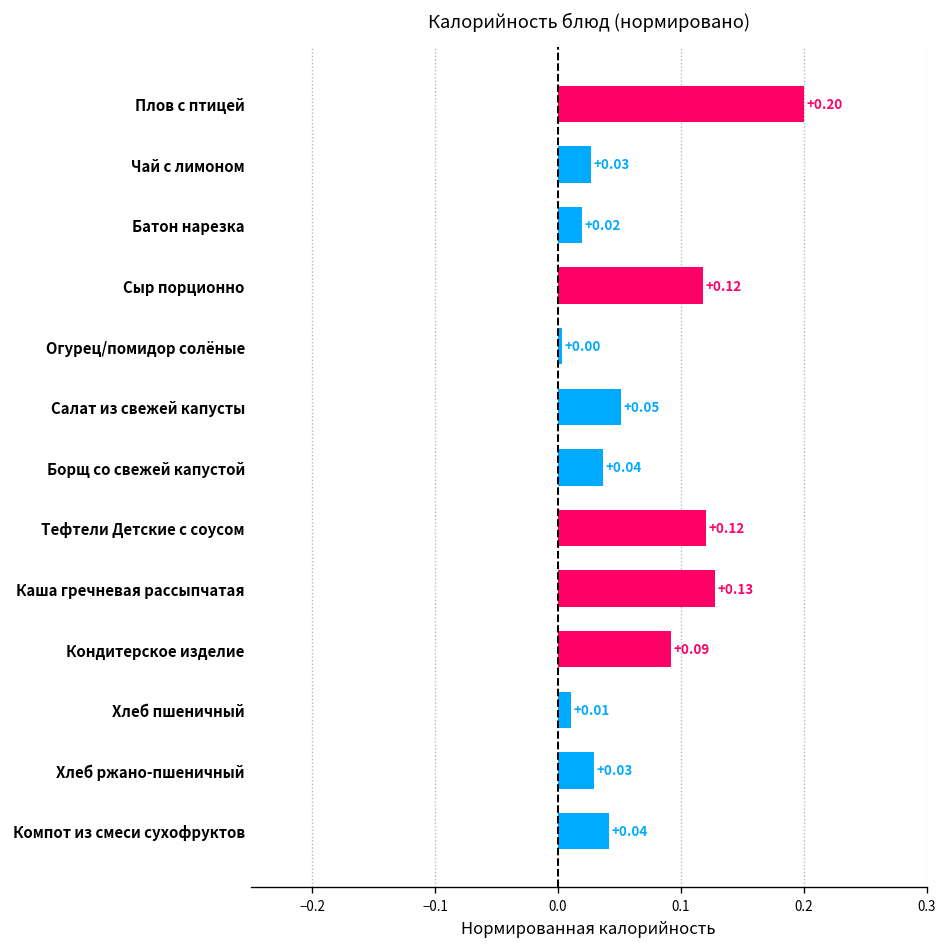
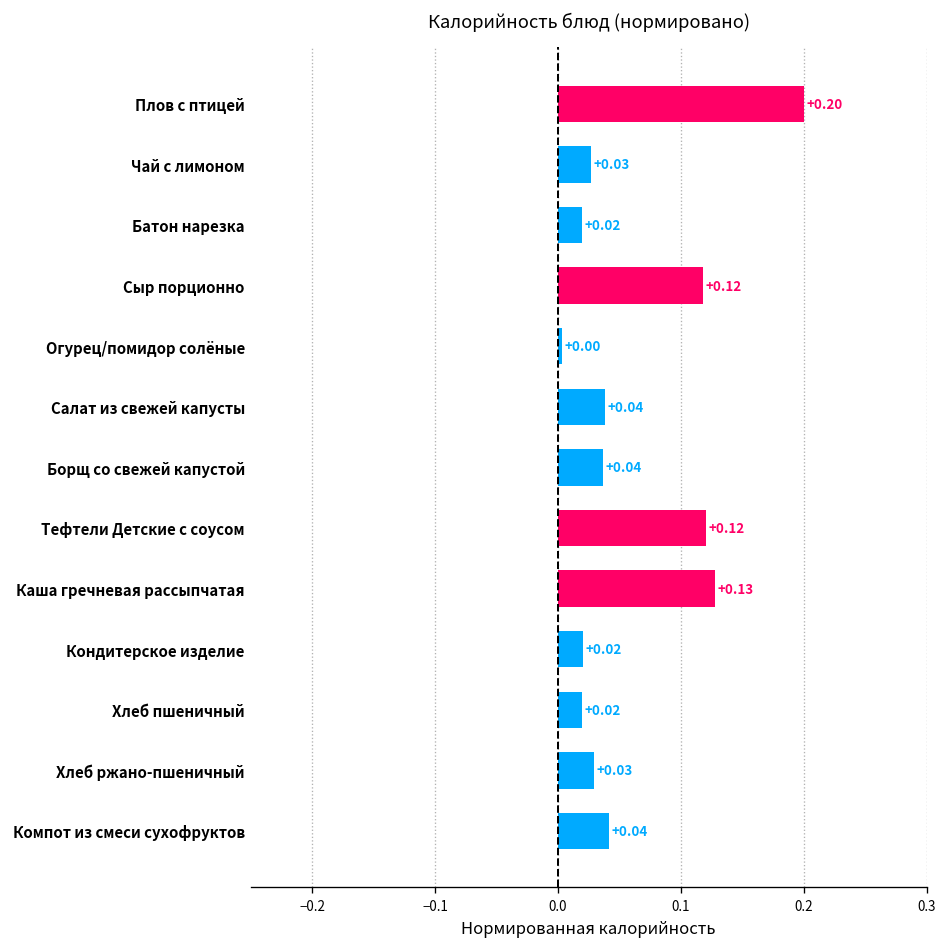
Салат из свежей капусты: +0.05 -> +0.04
Кондитерское изделие: +0.09 -> +0.02
Хлеб пшеничный: +0.01 -> +0.02
